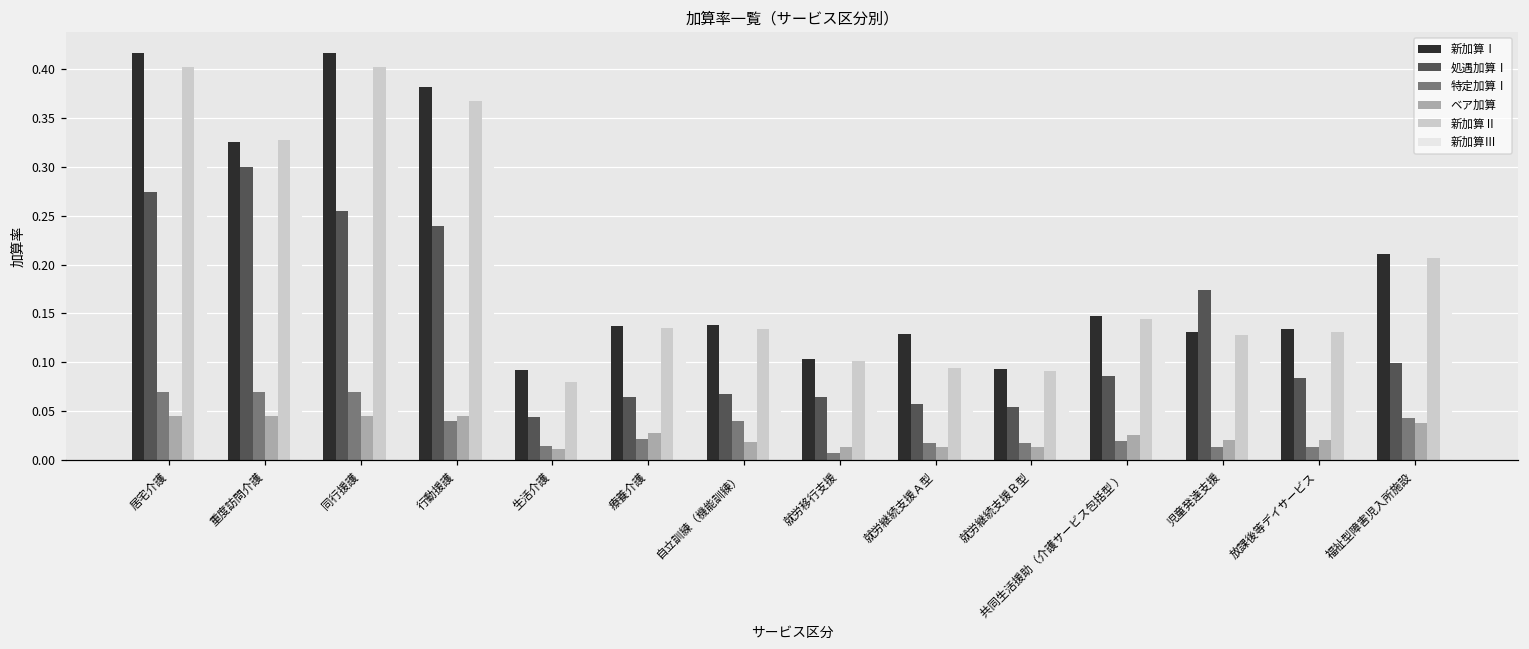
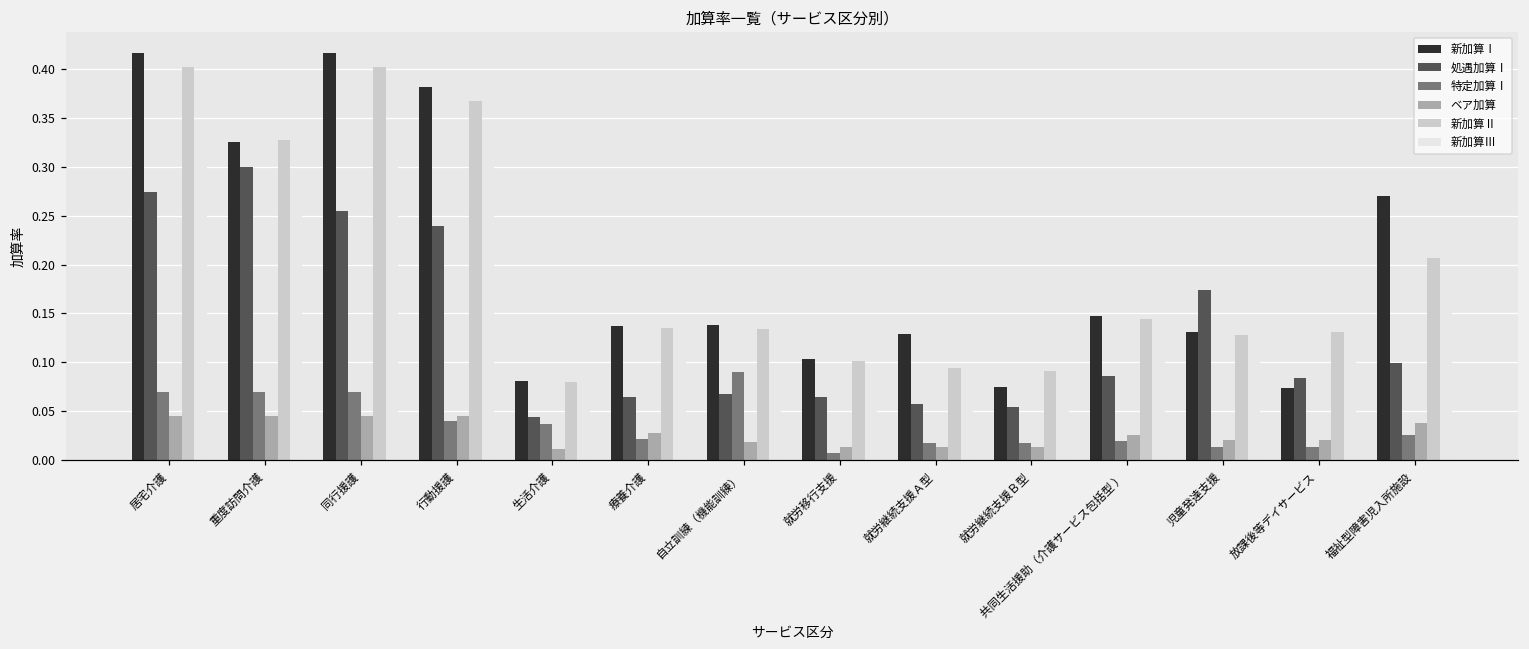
新加算Ⅰ, 生活介護: 0.09 -> 0.08
特定加算Ⅰ, 生活介護: 0.01 -> 0.04
特定加算Ⅰ, 自立訓練（機能訓練）: 0.04 -> 0.09
新加算Ⅰ, 就労継続支援Ｂ型: 0.09 -> 0.08
新加算Ⅰ, 放課後等デイサービス: 0.13 -> 0.07
新加算Ⅰ, 福祉型障害児入所施設: 0.21 -> 0.27
特定加算Ⅰ, 福祉型障害児入所施設: 0.04 -> 0.03
